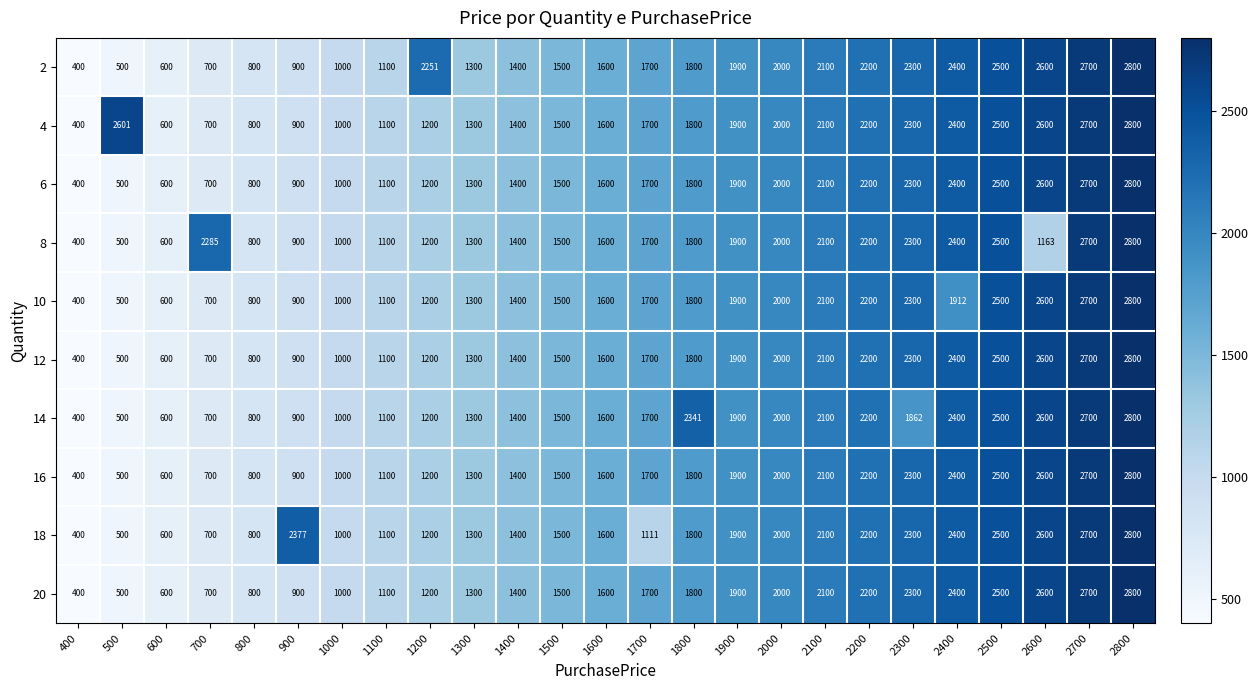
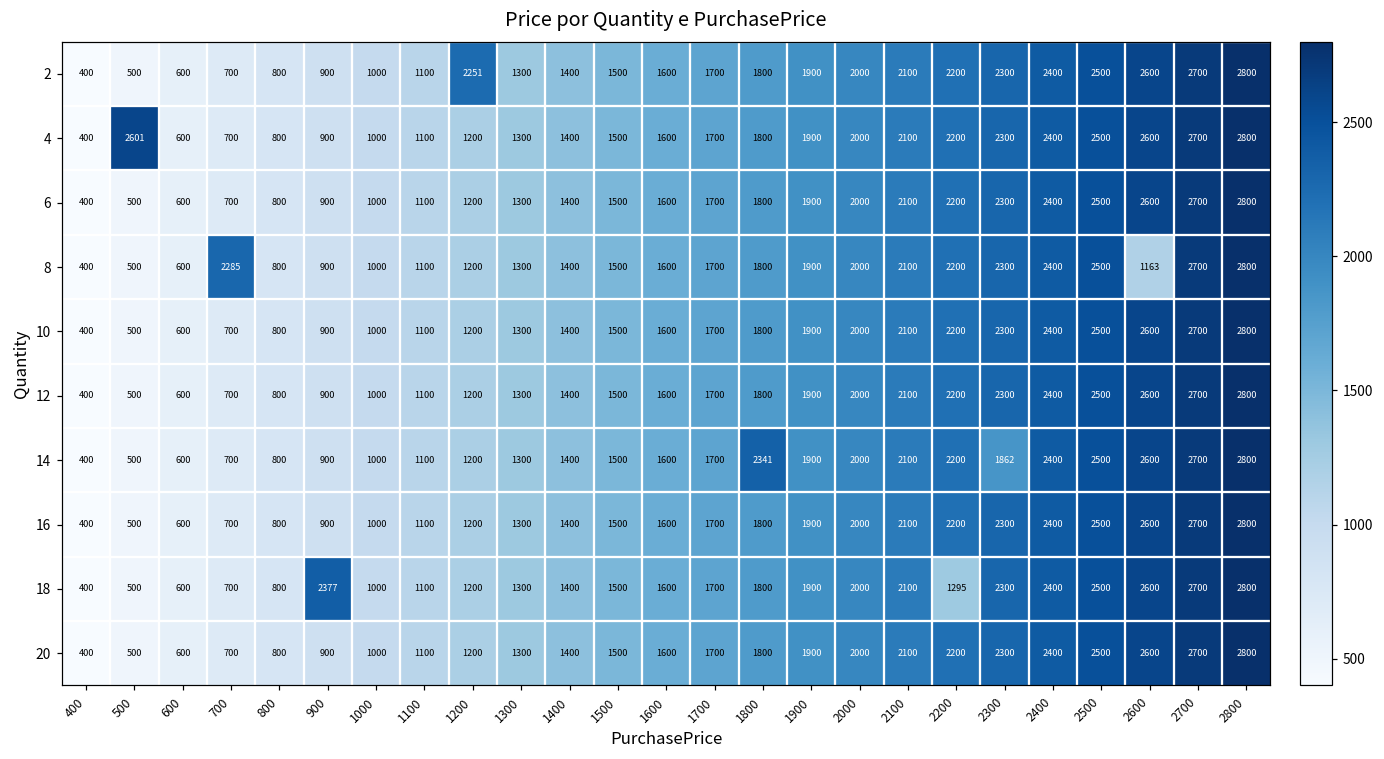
10, 2400: 1912 -> 2400
18, 1700: 1111 -> 1700
18, 2200: 2200 -> 1295
